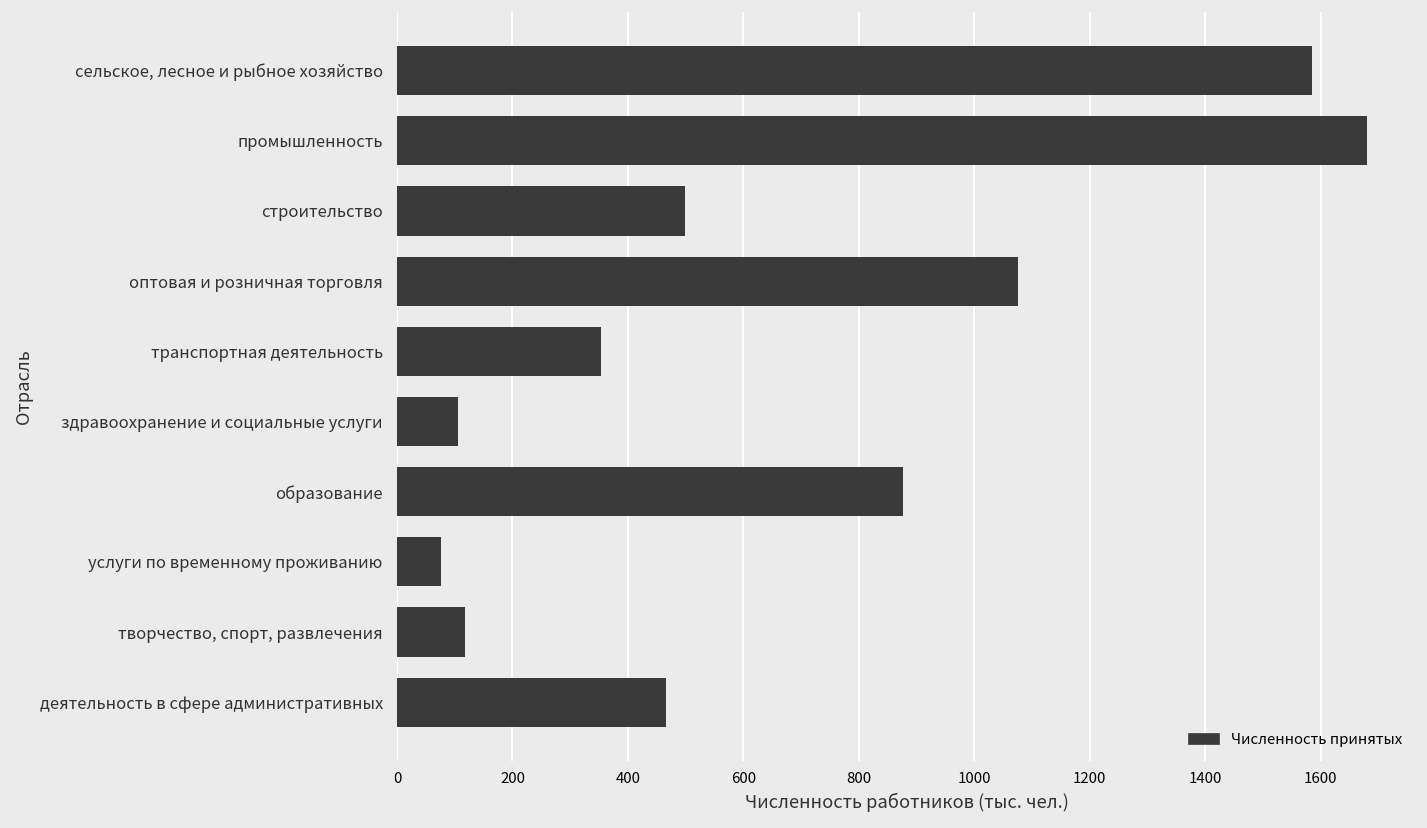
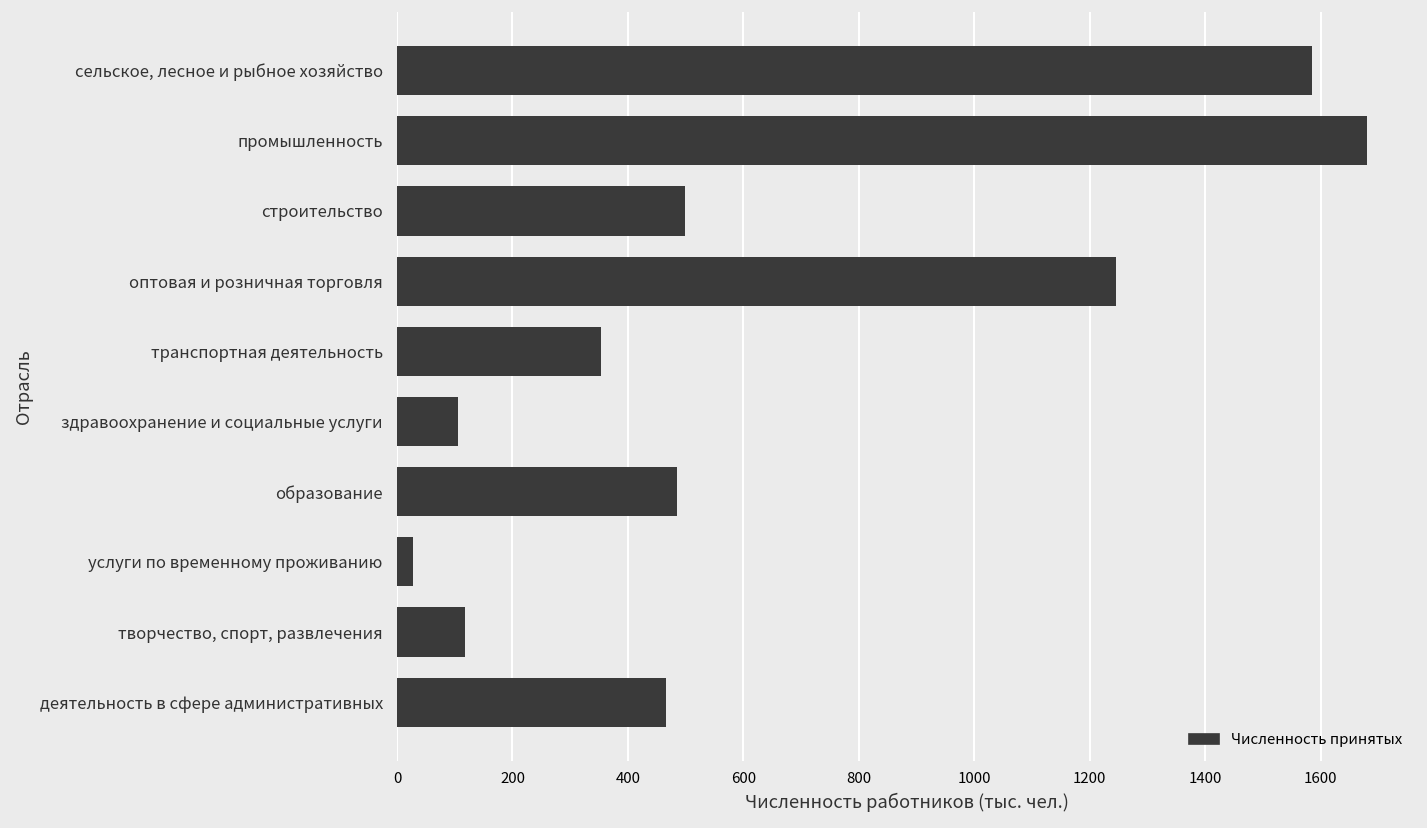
оптовая и розничная торговля: 1080 -> 1250
образование: 880 -> 490
услуги по временному проживанию: 80 -> 30
